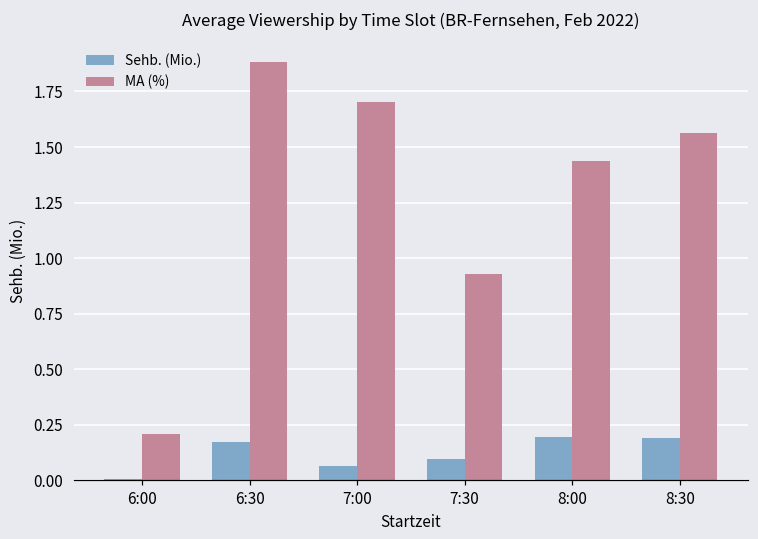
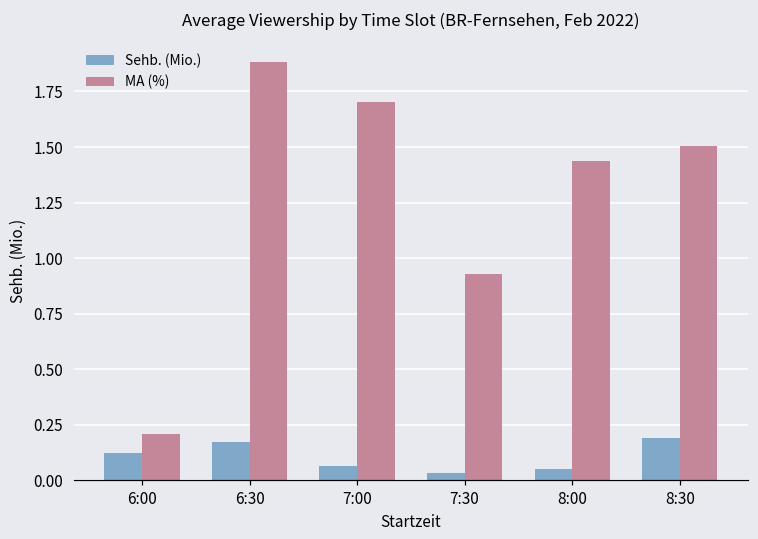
Sehb. (Mio.), 6:00: 0.00 -> 0.12
Sehb. (Mio.), 7:30: 0.10 -> 0.03
Sehb. (Mio.), 8:00: 0.20 -> 0.05
MA (%), 8:30: 1.56 -> 1.51
